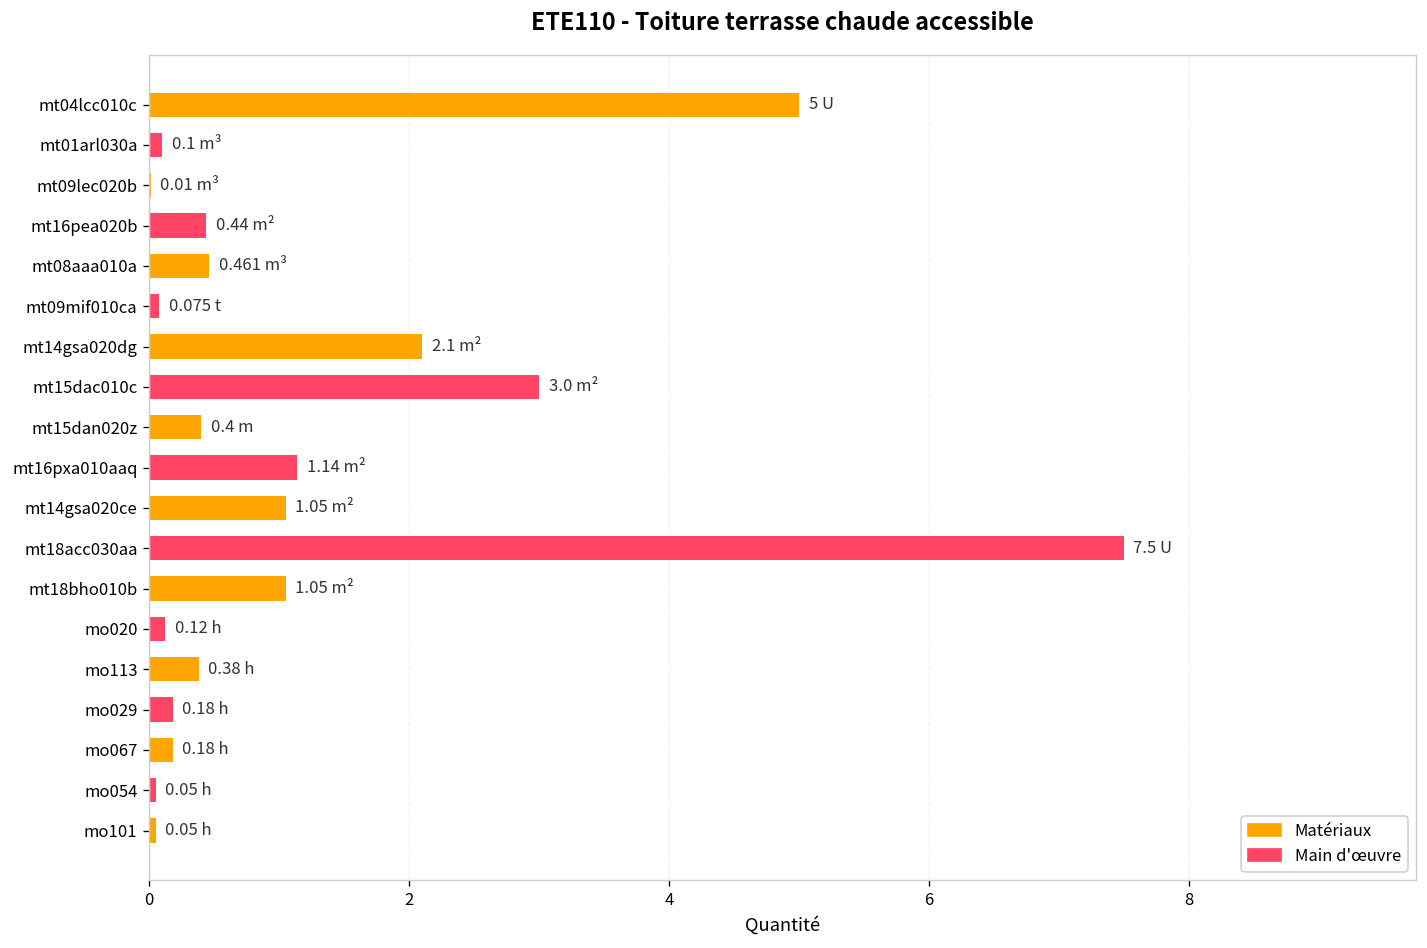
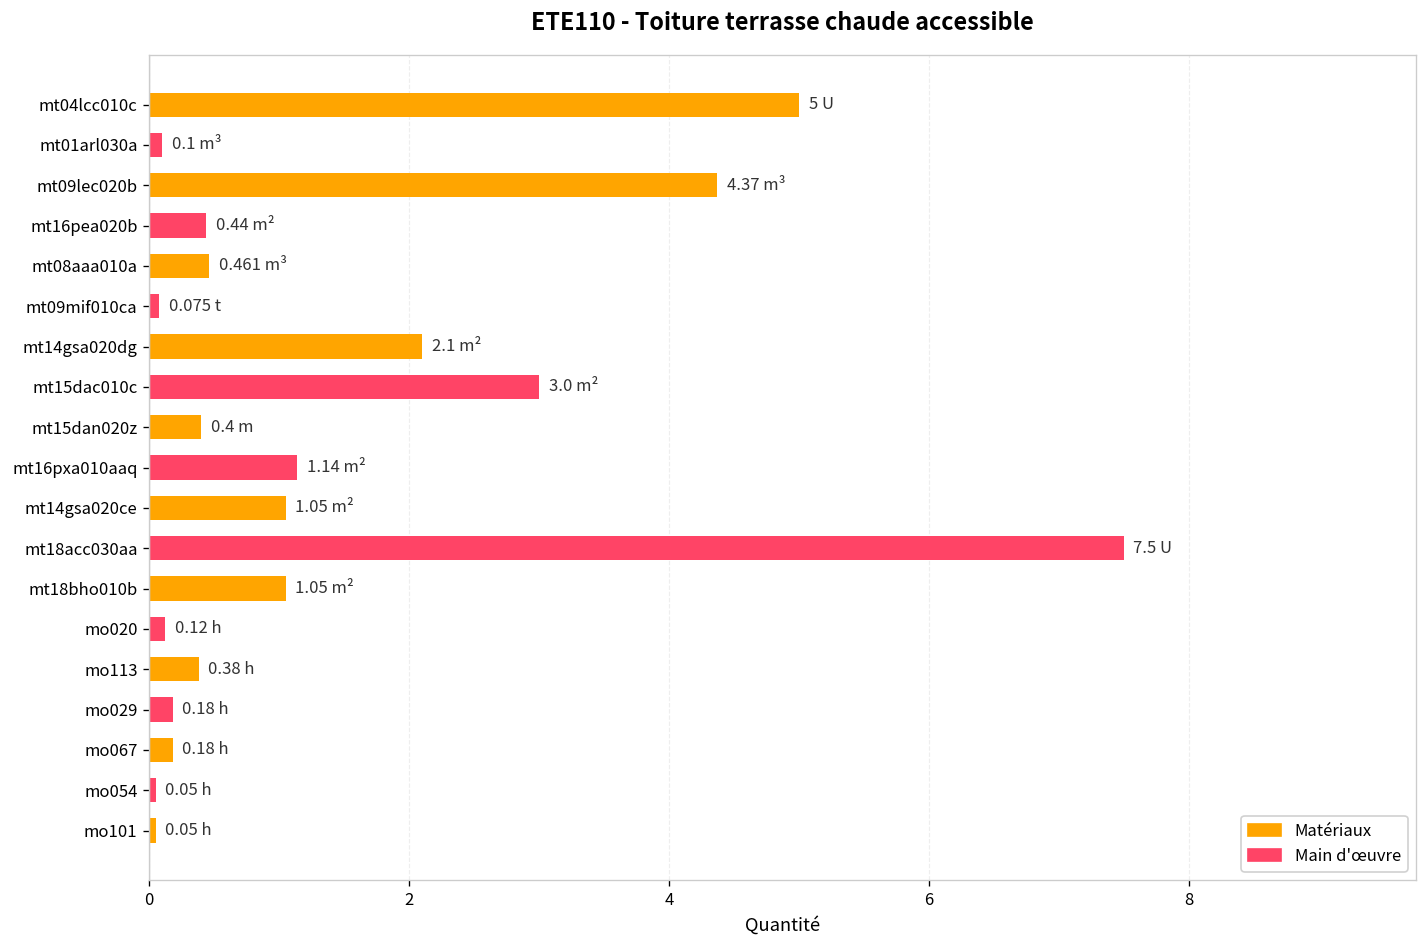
mt09lec020b: 0.01 -> 4.37
